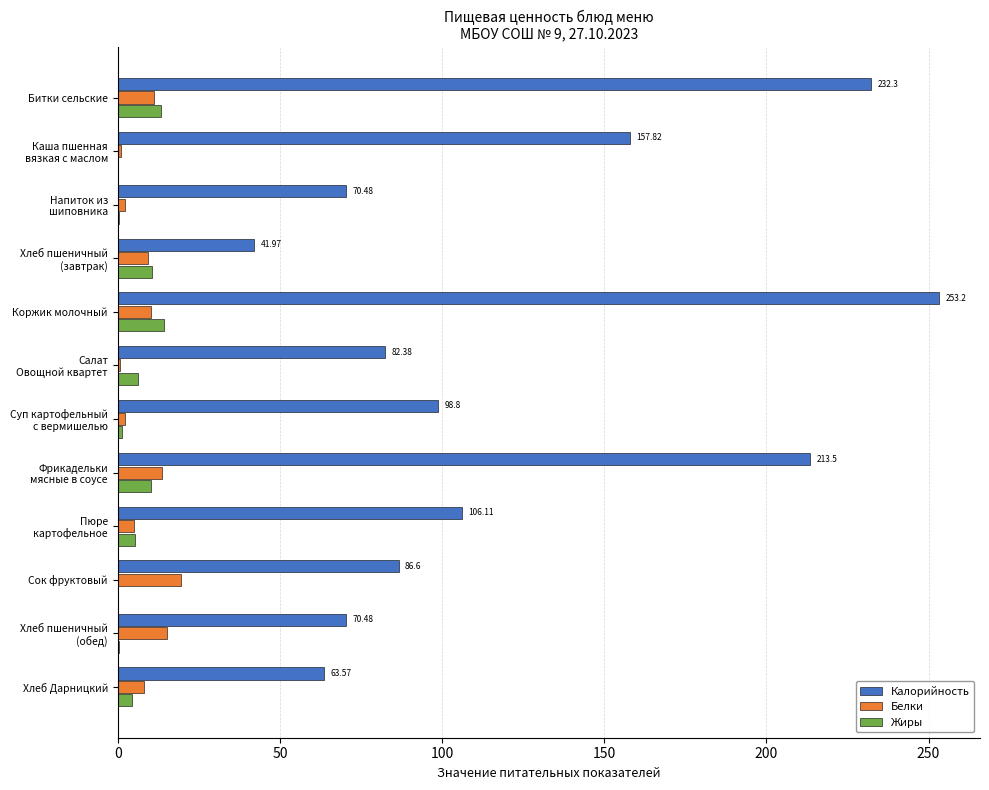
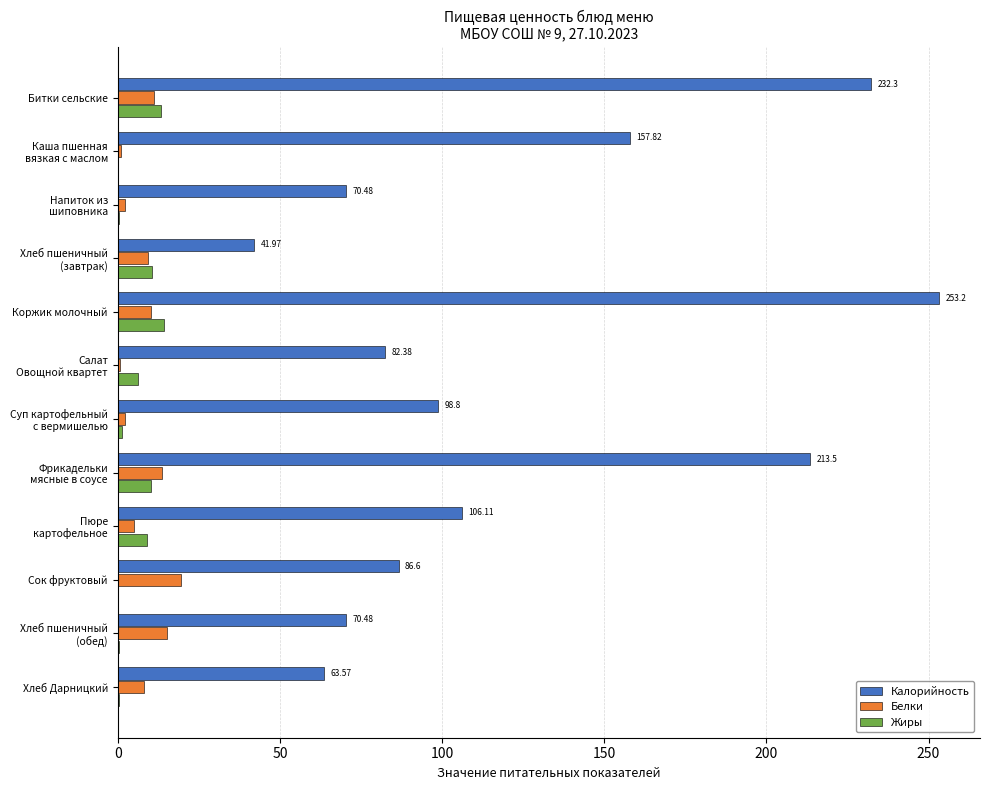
Жиры, Пюре картофельное: 5 -> 9
Жиры, Хлеб Дарницкий: 4 -> 0
